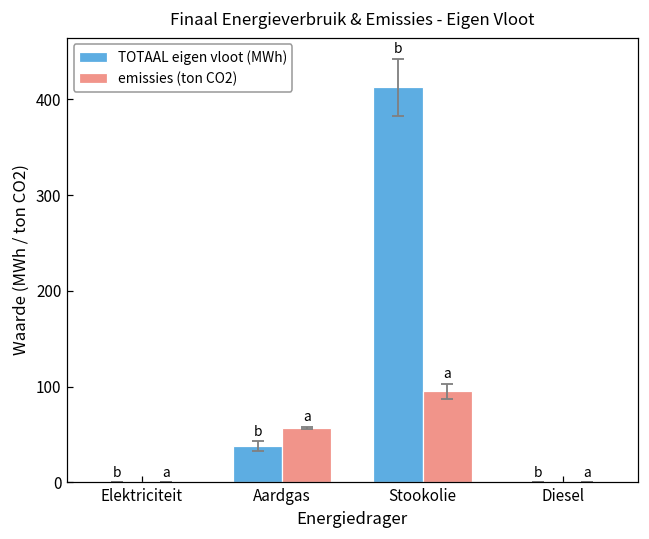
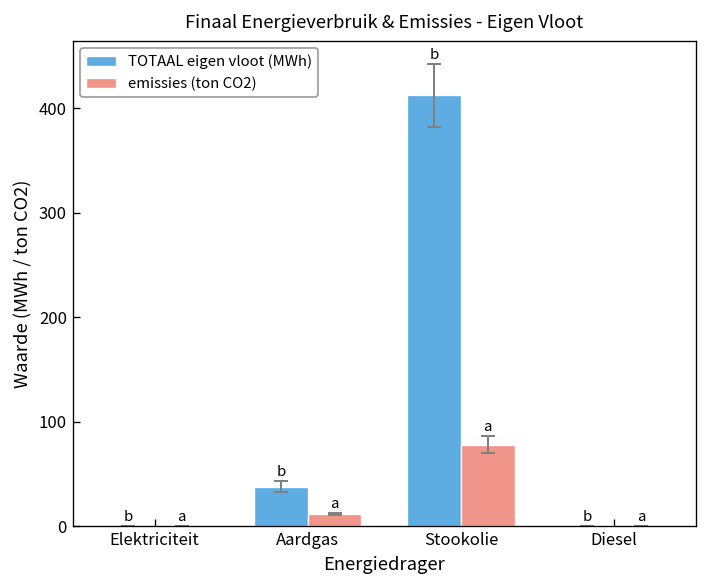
emissies (ton CO2), Aardgas: 60 -> 10
emissies (ton CO2), Stookolie: 100 -> 80
